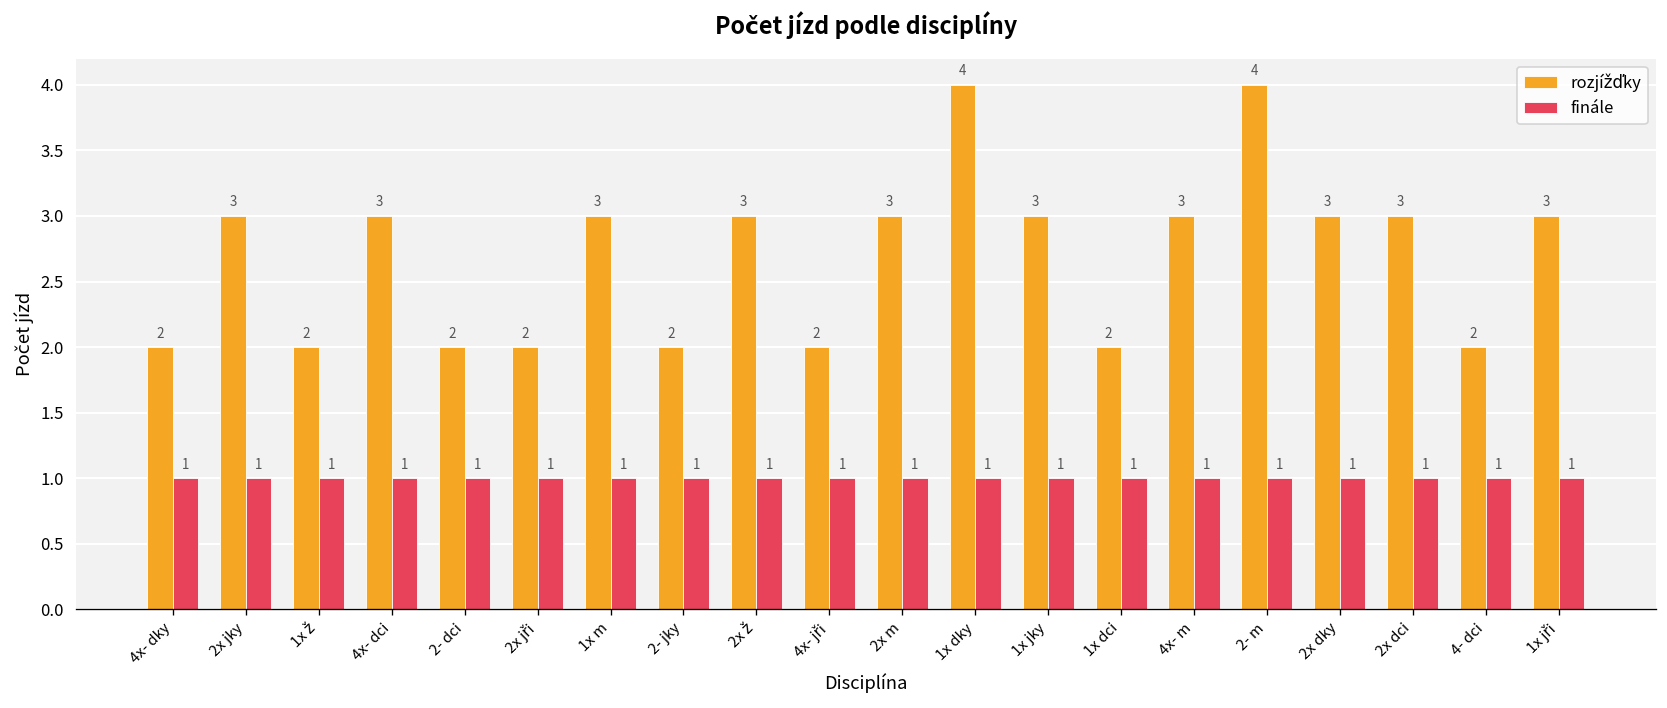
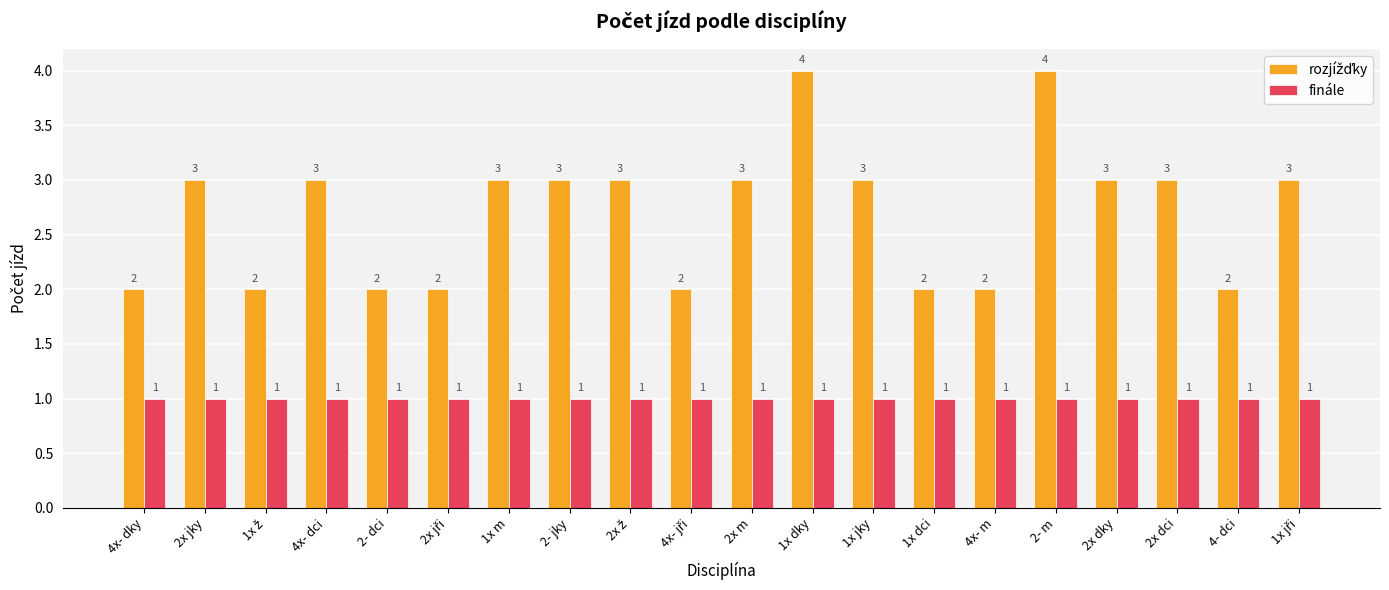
rozjížďky, 2- jky: 2 -> 3
rozjížďky, 4x- m: 3 -> 2
